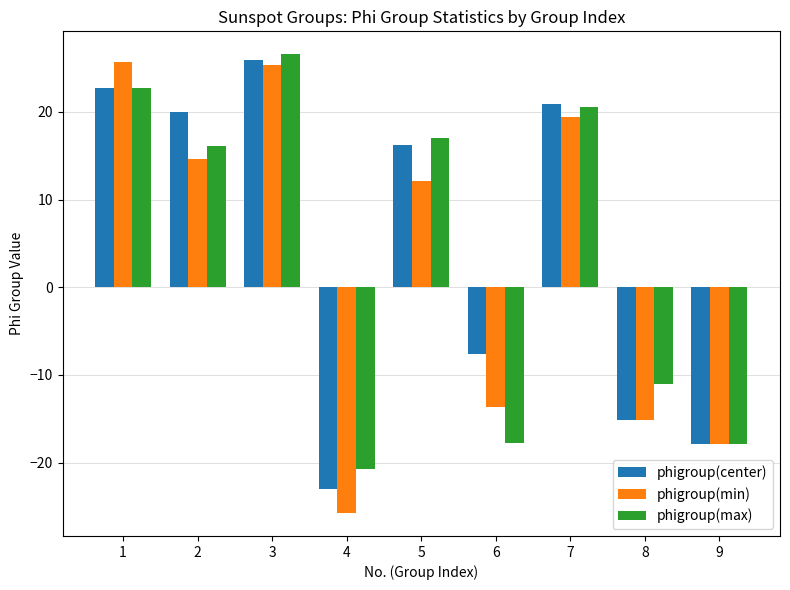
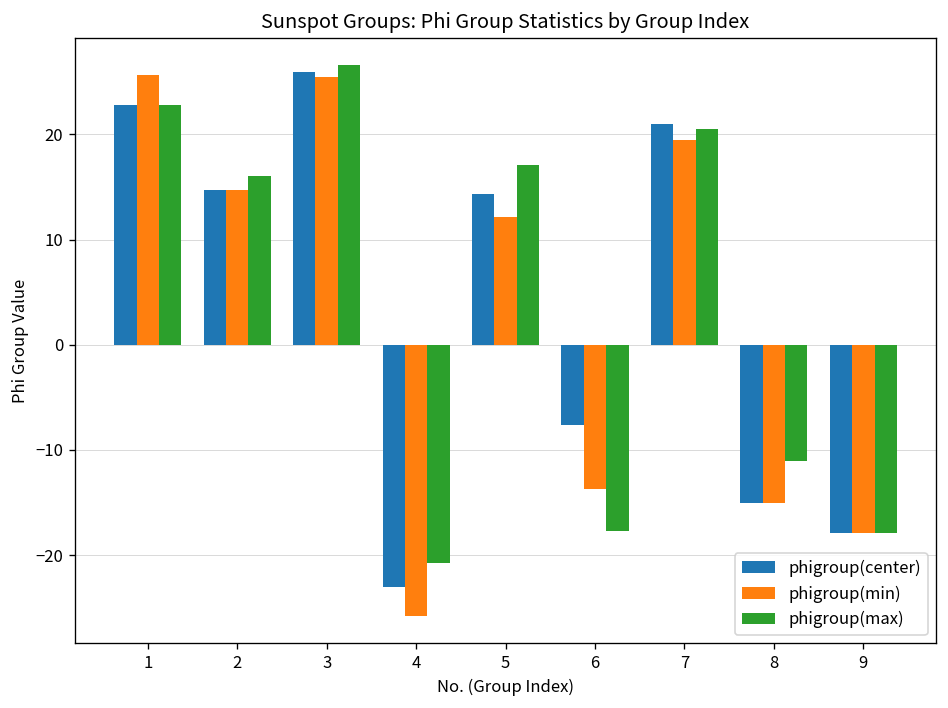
phigroup(center), 2: 20 -> 15
phigroup(center), 5: 16 -> 14
